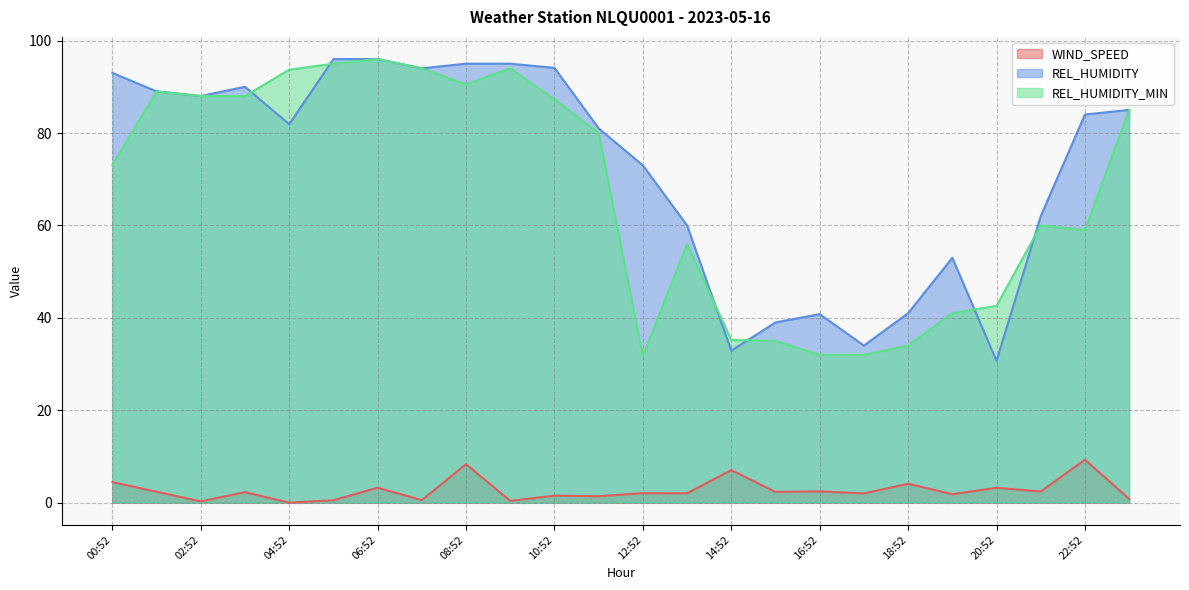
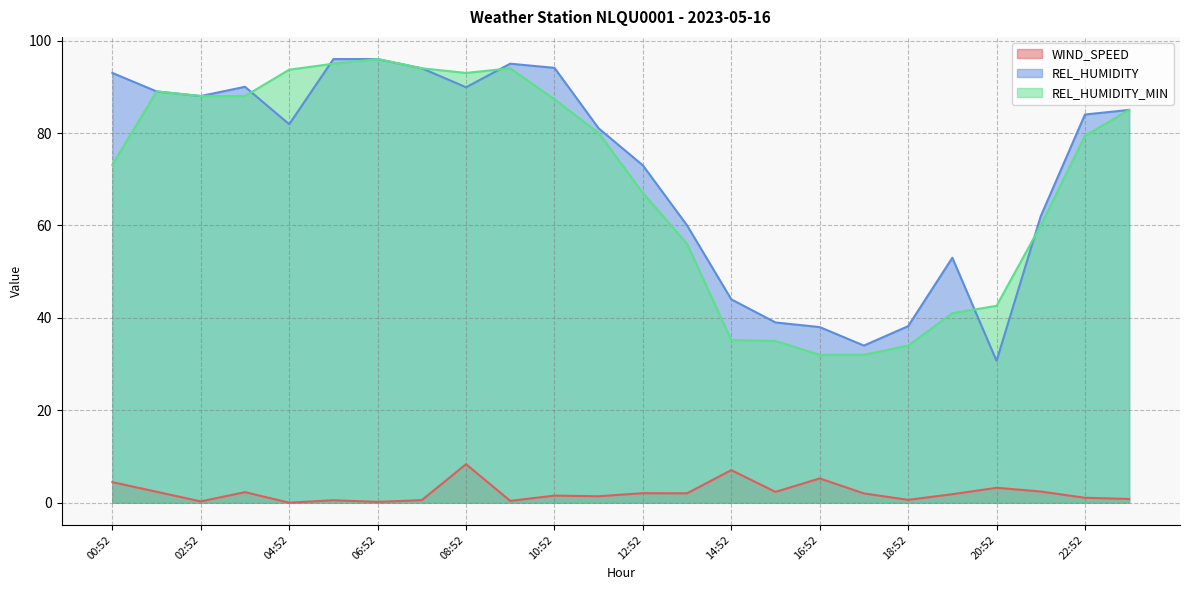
WIND_SPEED, 06:52: 3 -> 0
REL_HUMIDITY, 08:52: 95 -> 90
REL_HUMIDITY_MIN, 08:52: 91 -> 93
REL_HUMIDITY_MIN, 12:52: 32 -> 67
REL_HUMIDITY, 14:52: 33 -> 44
WIND_SPEED, 16:52: 2 -> 5
REL_HUMIDITY, 16:52: 41 -> 38
WIND_SPEED, 18:52: 4 -> 1
REL_HUMIDITY, 18:52: 41 -> 38
WIND_SPEED, 22:52: 9 -> 1
REL_HUMIDITY_MIN, 22:52: 59 -> 79
